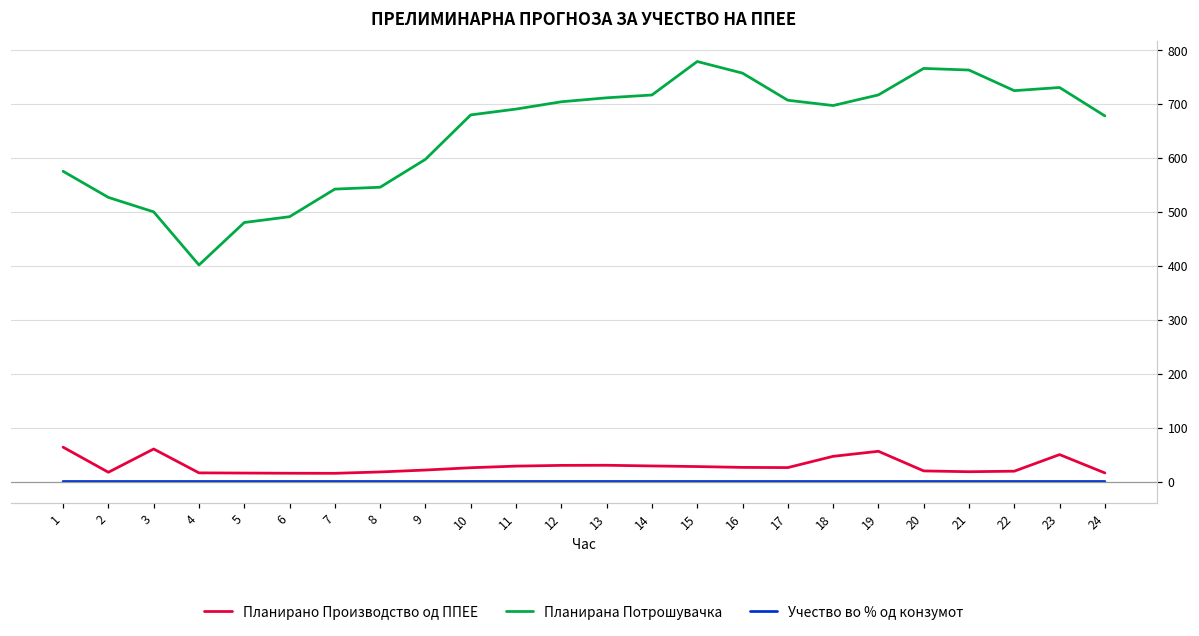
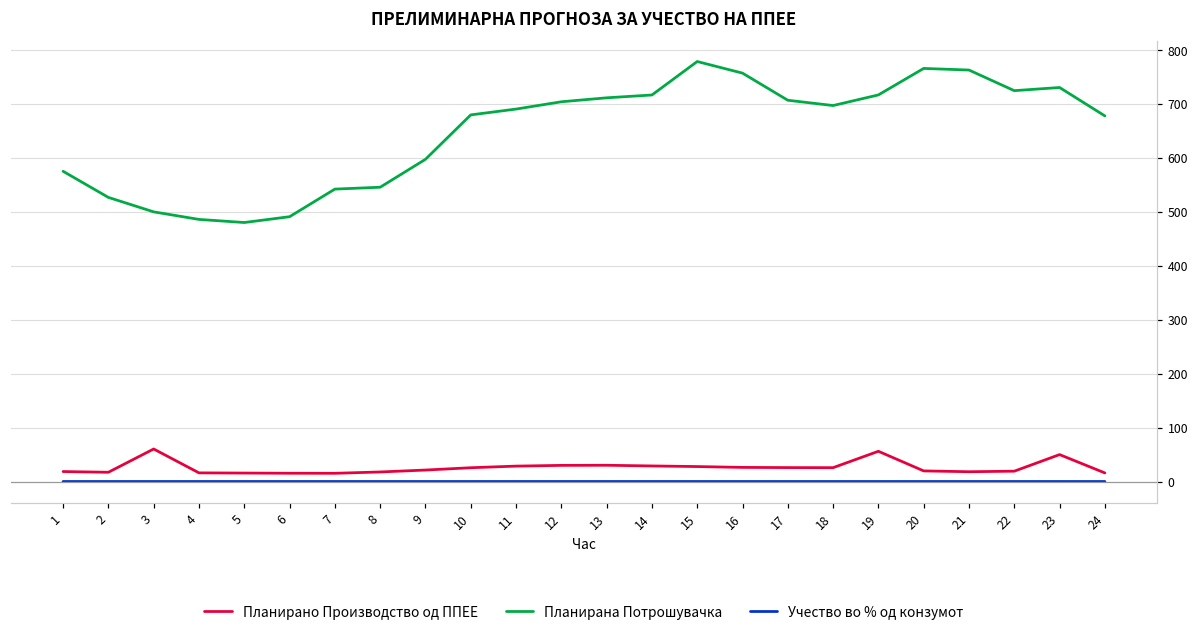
Планирано Производство од ППЕЕ, 1: 60 -> 20
Планирана Потрошувачка, 4: 400 -> 490
Планирано Производство од ППЕЕ, 18: 50 -> 30
